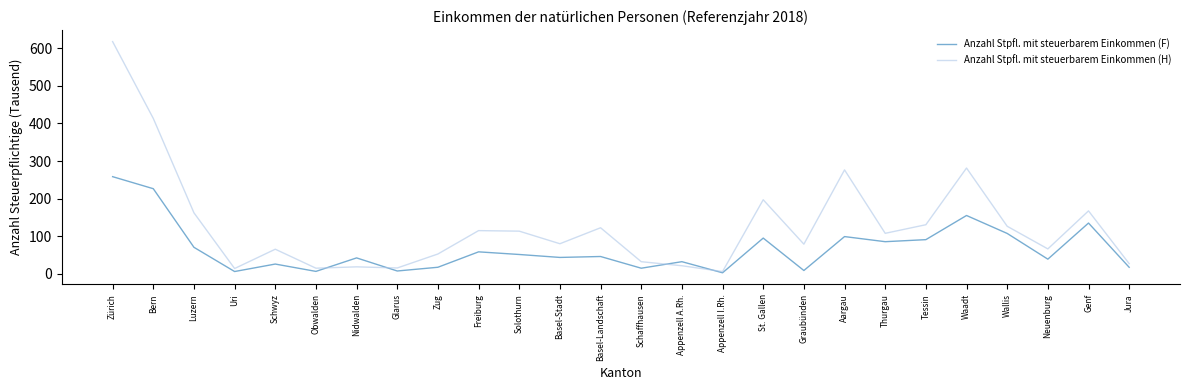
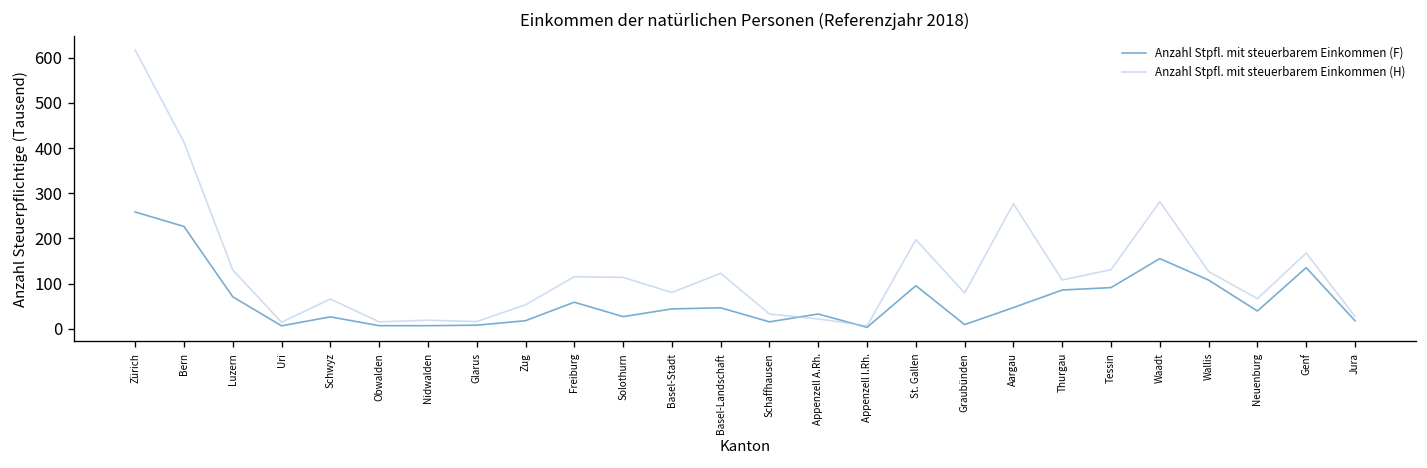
Anzahl Stpfl. mit steuerbarem Einkommen (H), Luzern: 160 -> 130
Anzahl Stpfl. mit steuerbarem Einkommen (F), Nidwalden: 40 -> 10
Anzahl Stpfl. mit steuerbarem Einkommen (F), Solothurn: 50 -> 30
Anzahl Stpfl. mit steuerbarem Einkommen (F), Aargau: 100 -> 50
